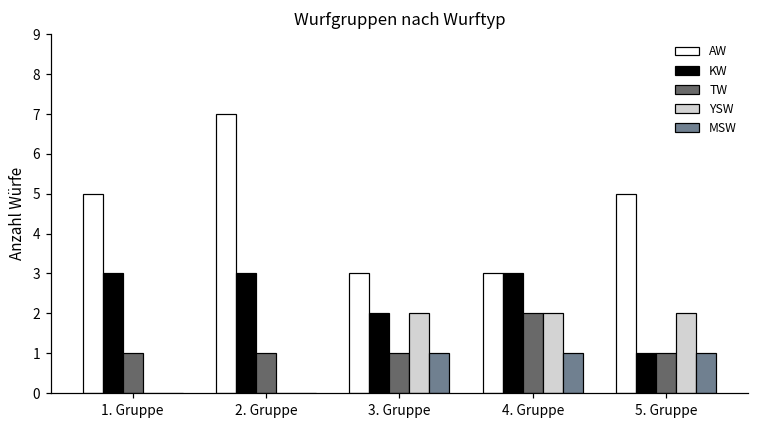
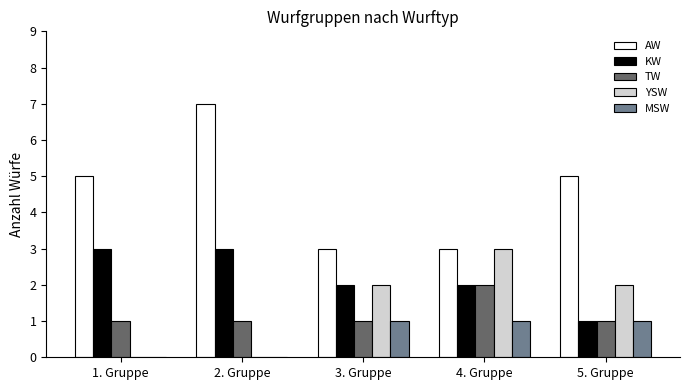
KW, 4. Gruppe: 3 -> 2
YSW, 4. Gruppe: 2 -> 3
